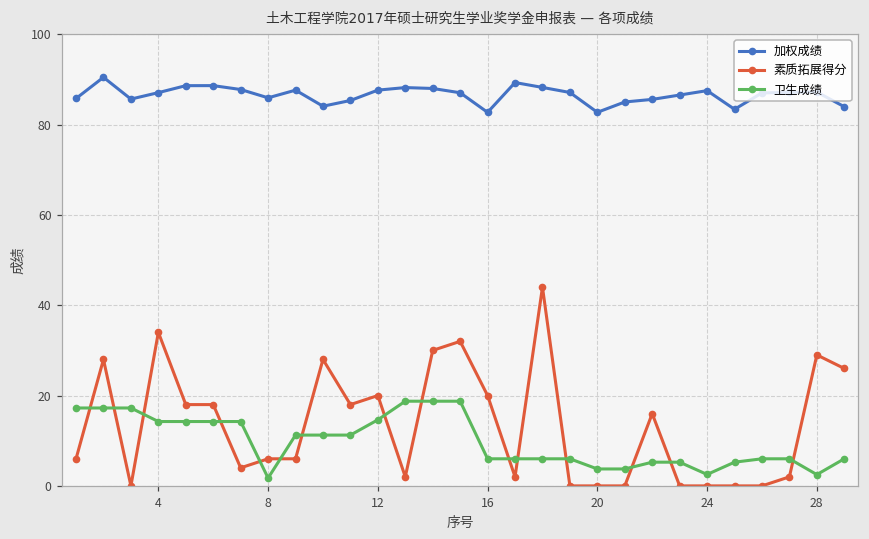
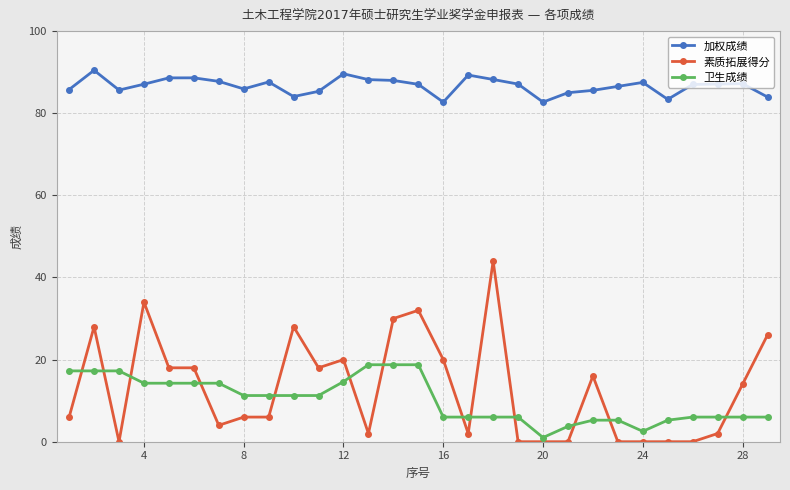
卫生成绩, 8: 2 -> 11
加权成绩, 12: 88 -> 90
卫生成绩, 20: 4 -> 1
素质拓展得分, 28: 29 -> 14
卫生成绩, 28: 3 -> 6
